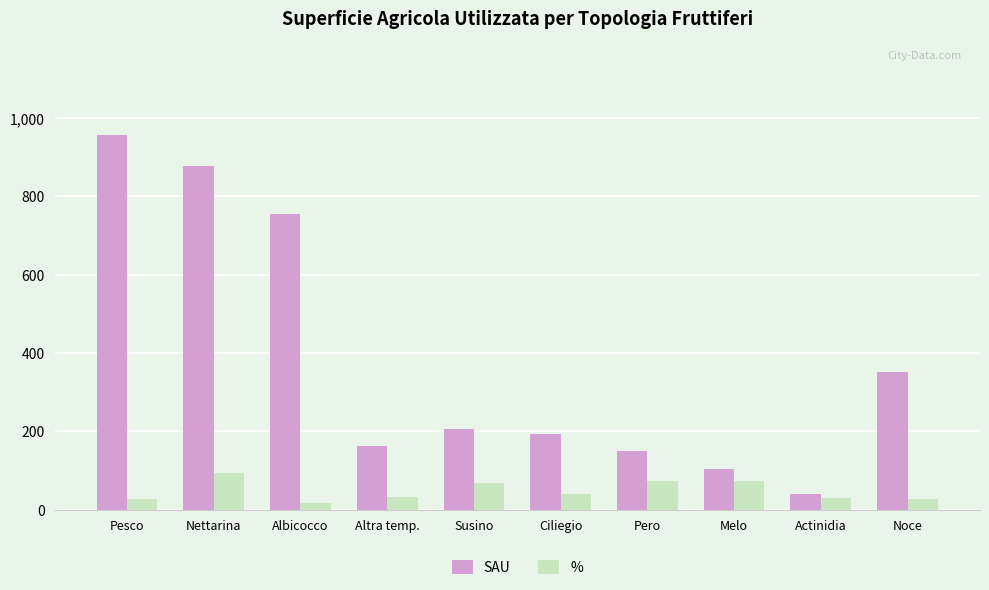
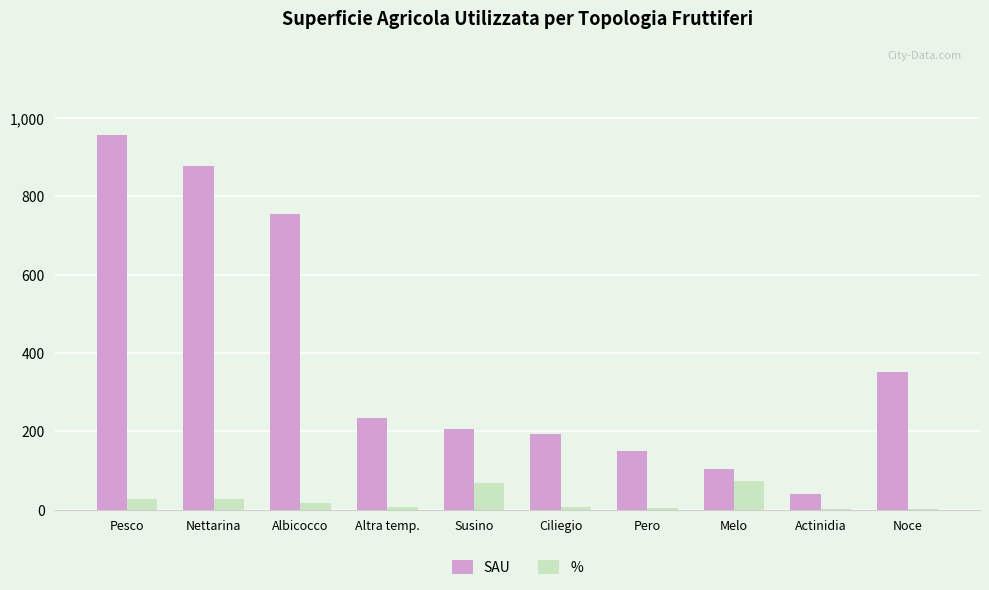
%, Nettarina: 90 -> 30
SAU, Altra temp.: 160 -> 230
%, Altra temp.: 30 -> 10
%, Ciliegio: 40 -> 10
%, Pero: 70 -> 0
%, Actinidia: 30 -> 0
%, Noce: 30 -> 0
